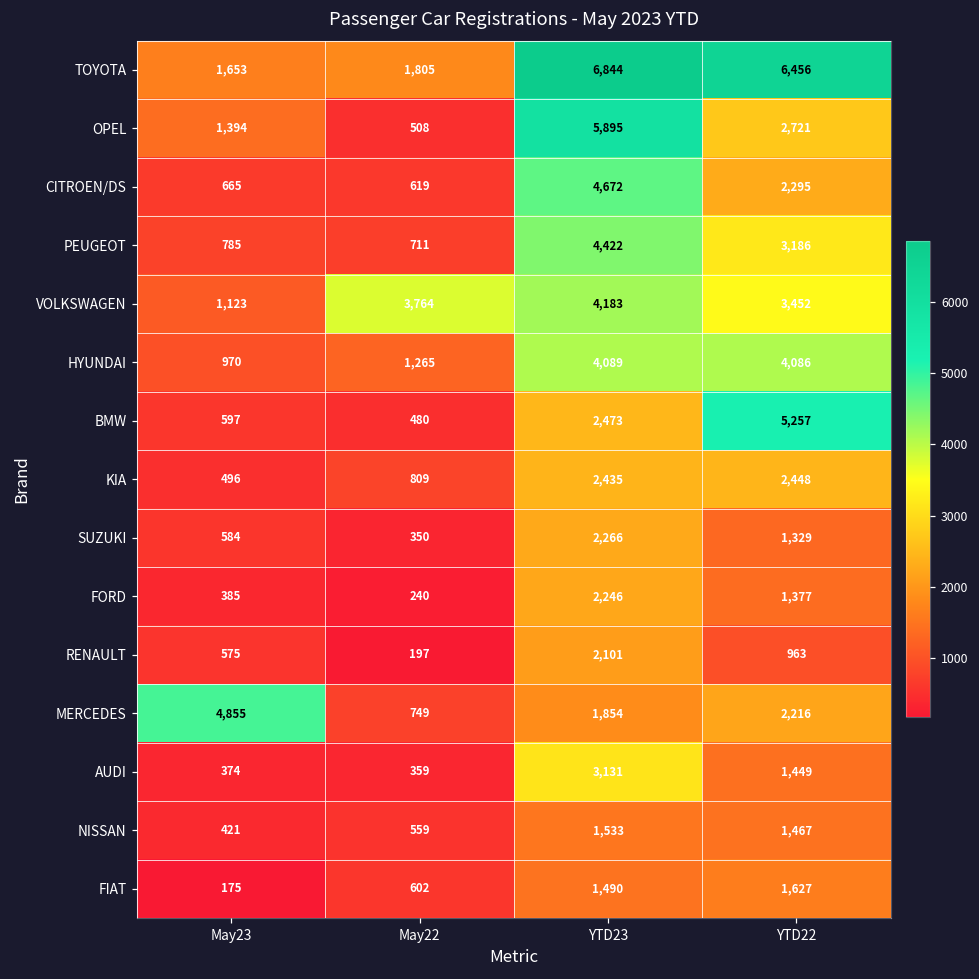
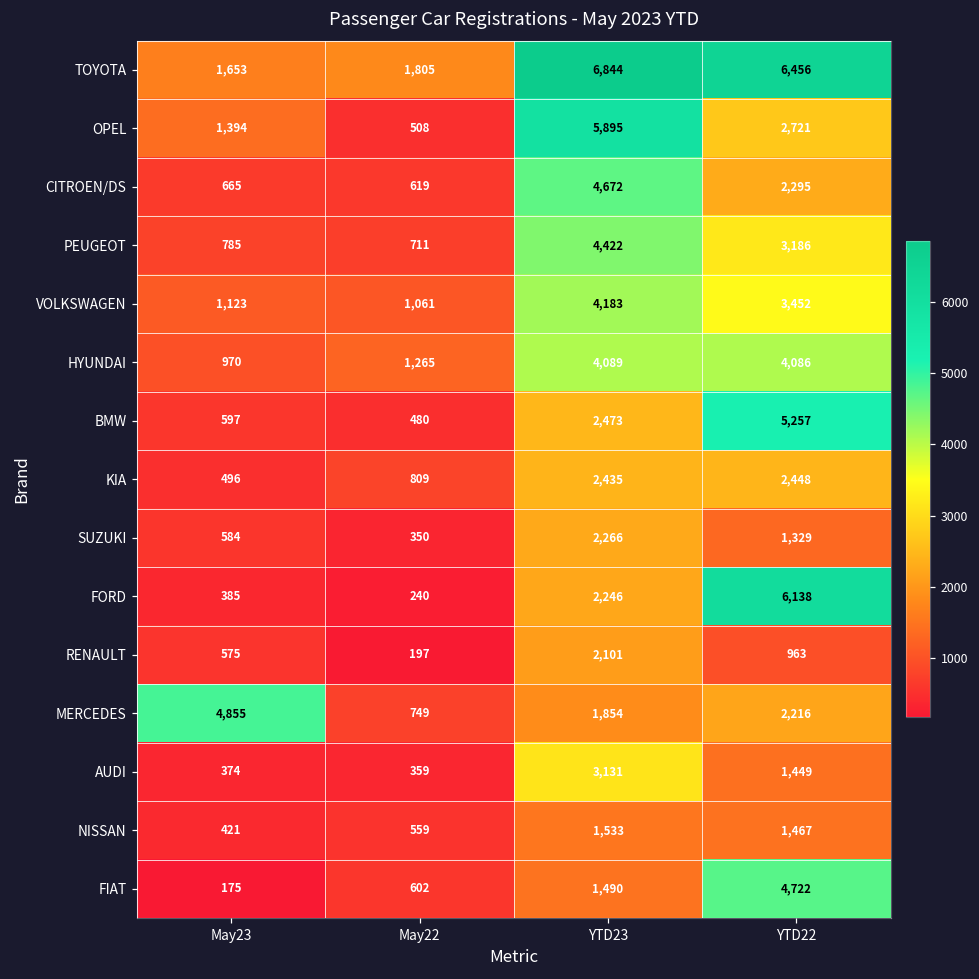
VOLKSWAGEN, May22: 3,764 -> 1,061
FORD, YTD22: 1,377 -> 6,138
FIAT, YTD22: 1,627 -> 4,722
